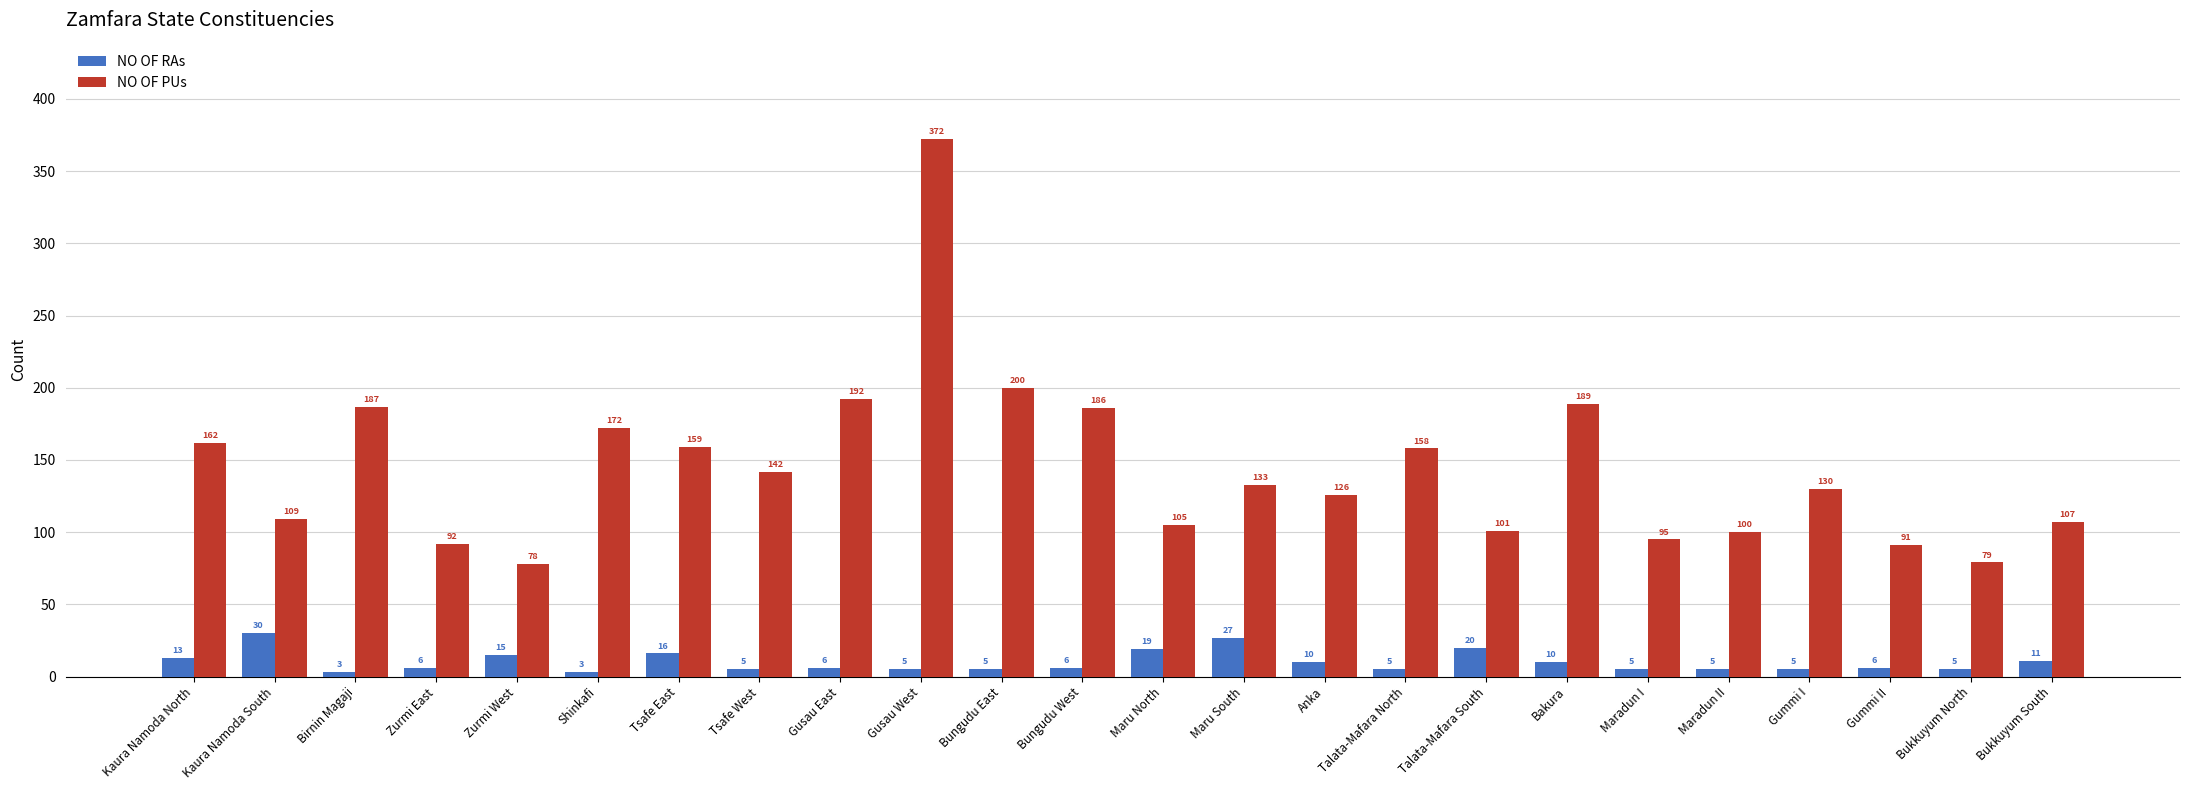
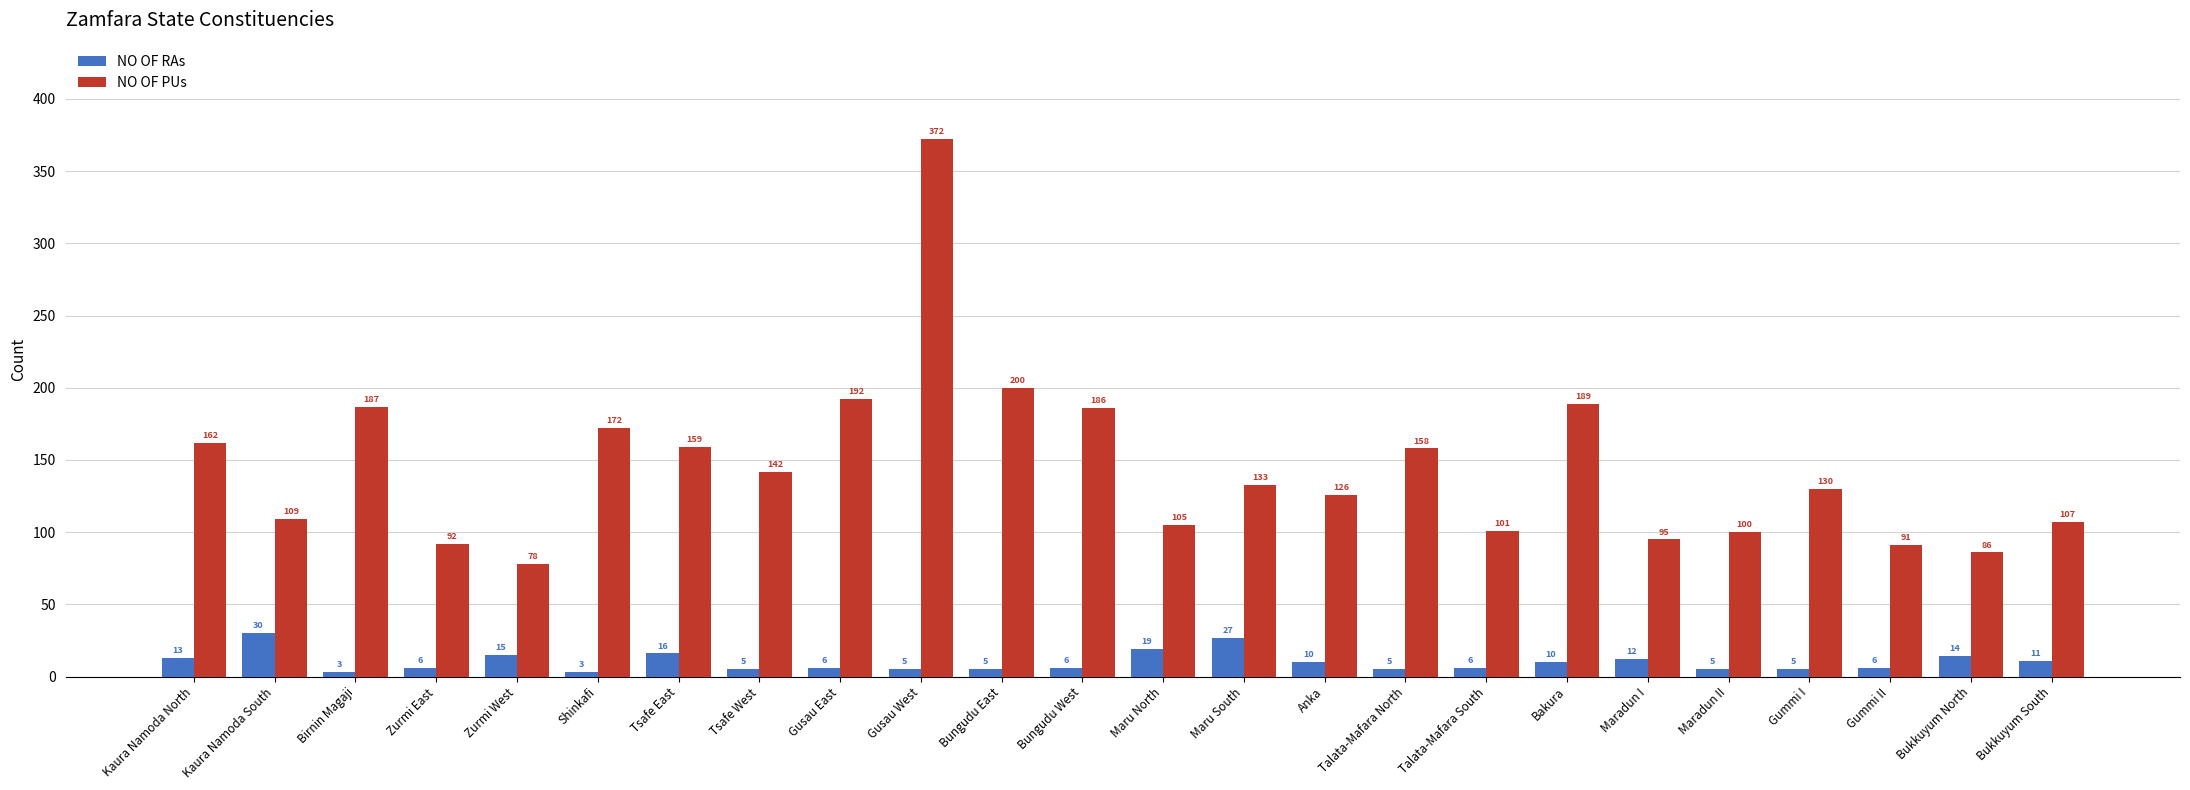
NO OF RAs, Talata-Mafara South: 20 -> 6
NO OF RAs, Maradun I: 5 -> 12
NO OF RAs, Bukkuyum North: 5 -> 14
NO OF PUs, Bukkuyum North: 79 -> 86
